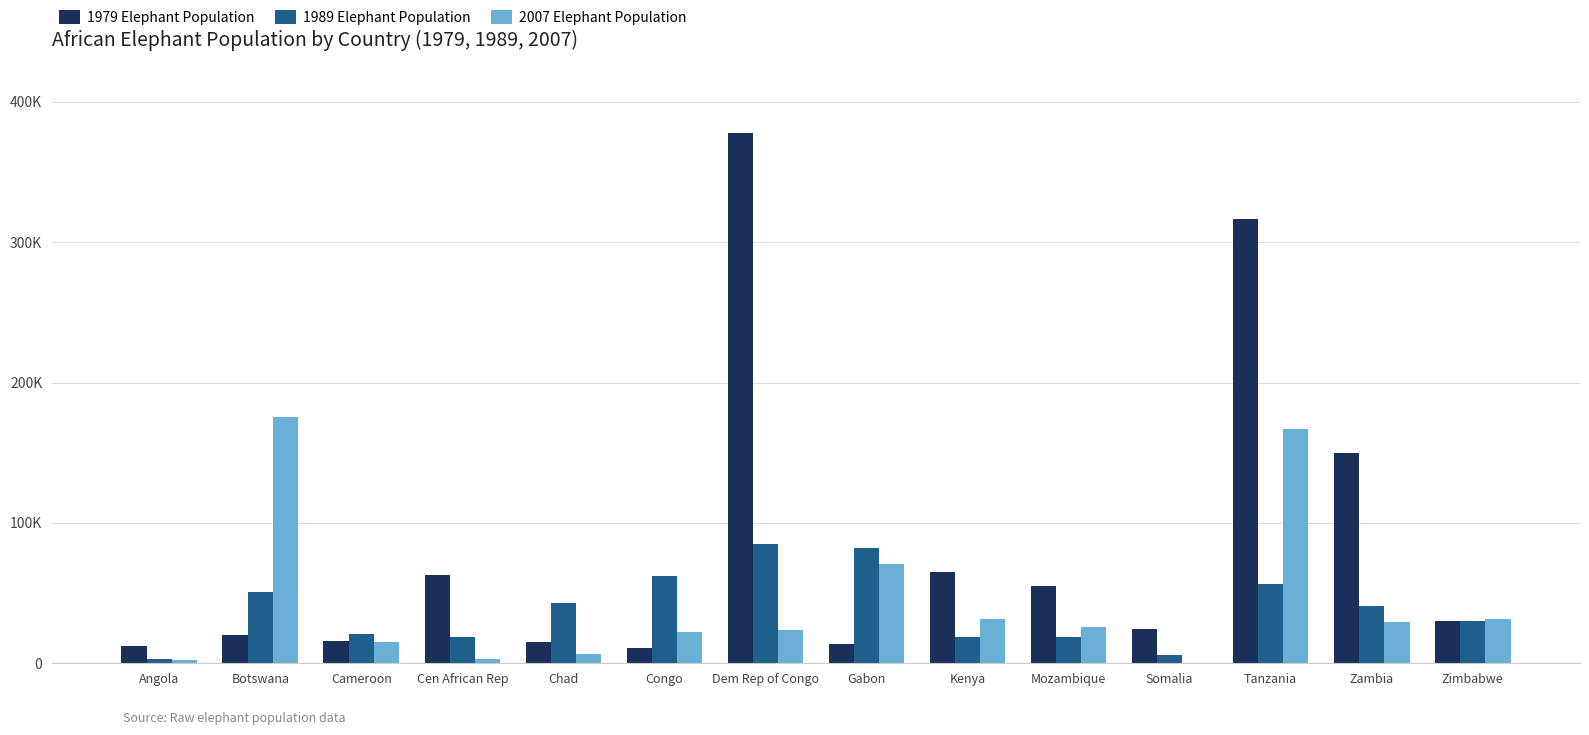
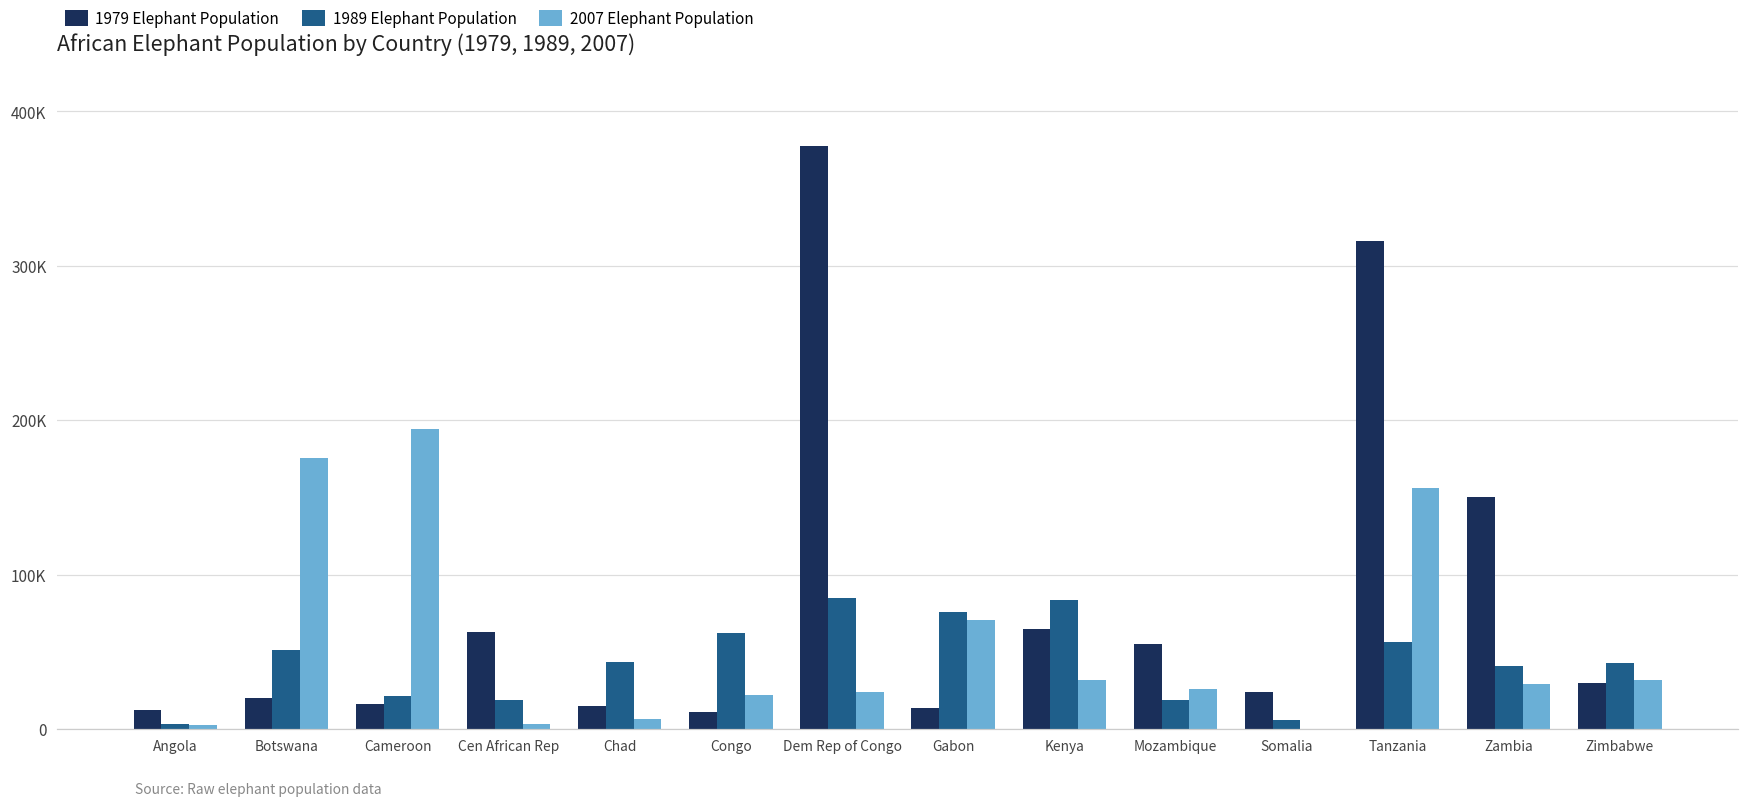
2007 Elephant Population, Cameroon: 15000 -> 194000
1989 Elephant Population, Gabon: 82000 -> 76000
1989 Elephant Population, Kenya: 19000 -> 84000
2007 Elephant Population, Tanzania: 167000 -> 156000
1989 Elephant Population, Zimbabwe: 30000 -> 43000
